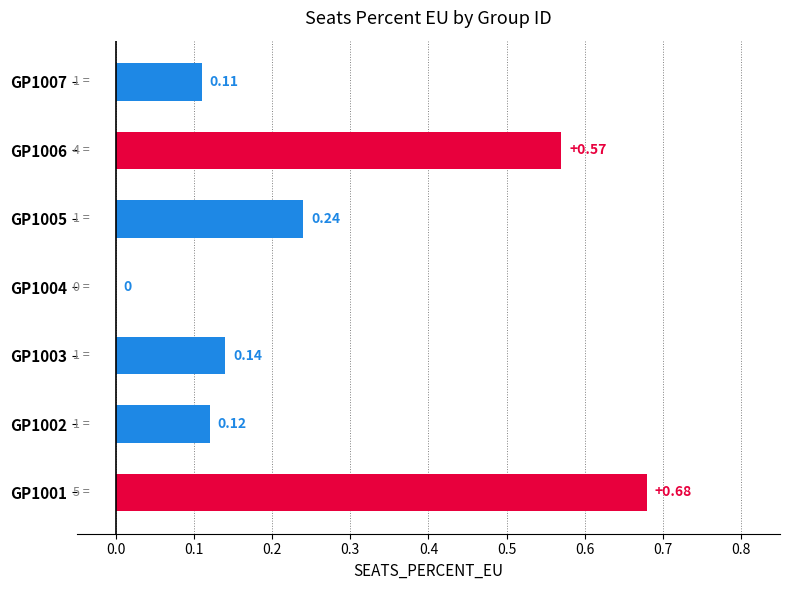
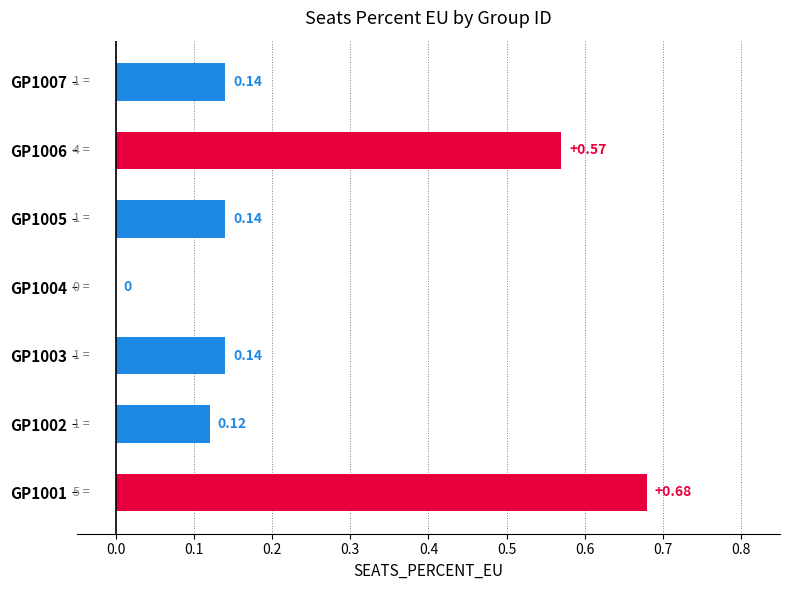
GP1007: 0.11 -> 0.14
GP1005: 0.24 -> 0.14
